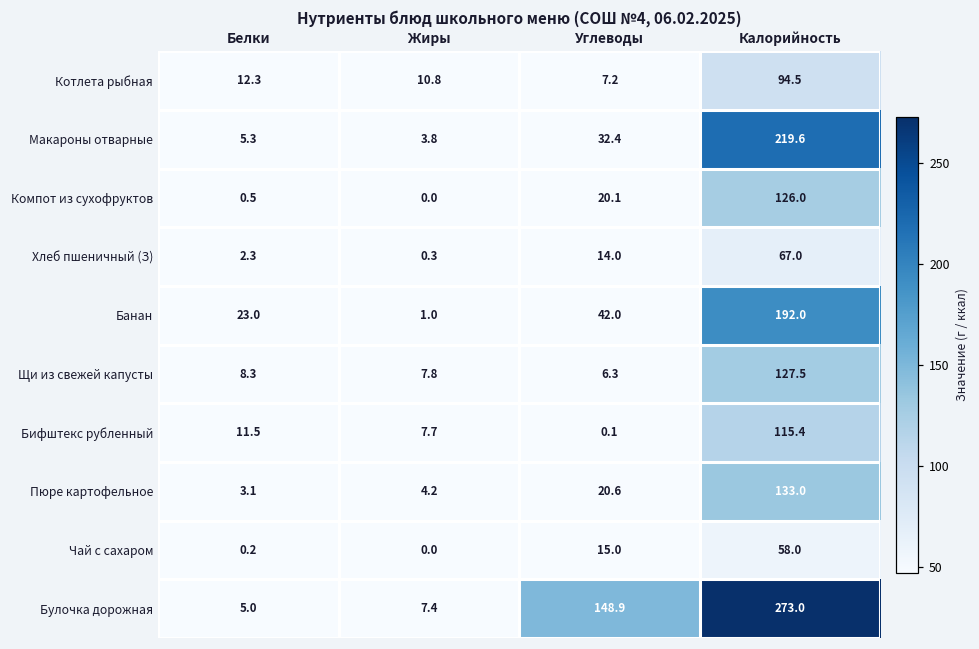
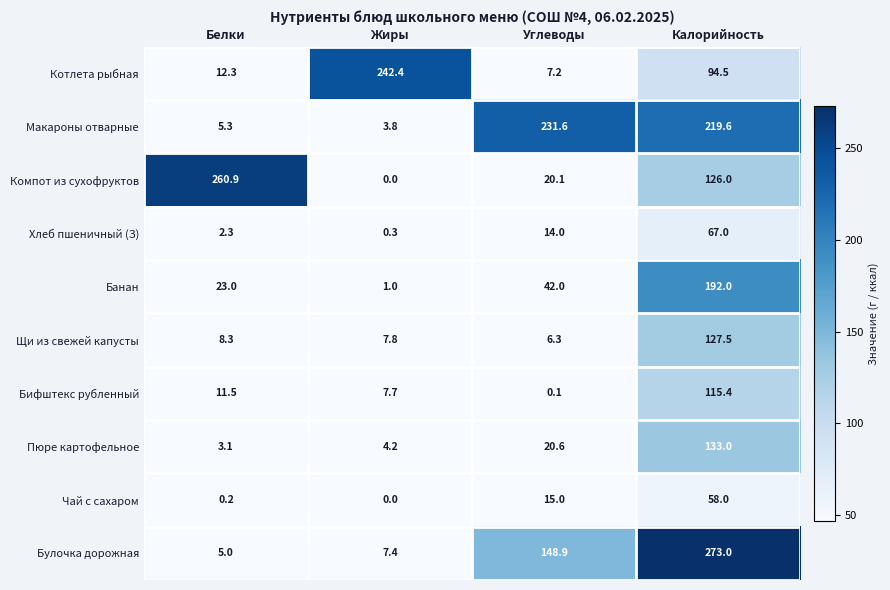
Котлета рыбная, Жиры: 10.8 -> 242.4
Макароны отварные, Углеводы: 32.4 -> 231.6
Компот из сухофруктов, Белки: 0.5 -> 260.9
